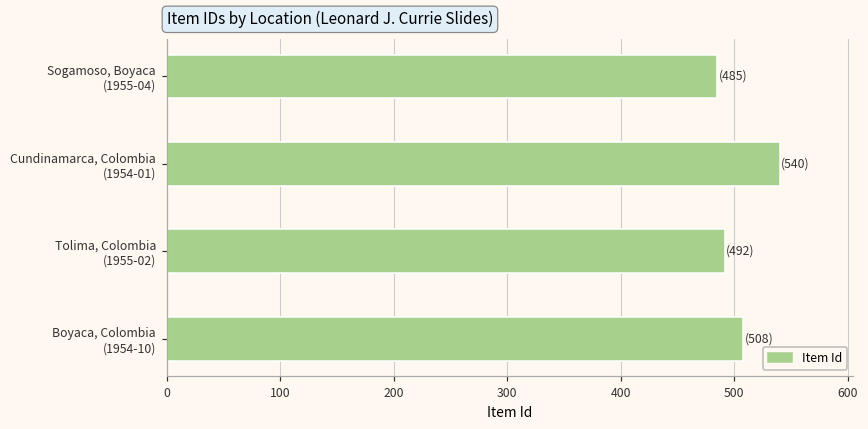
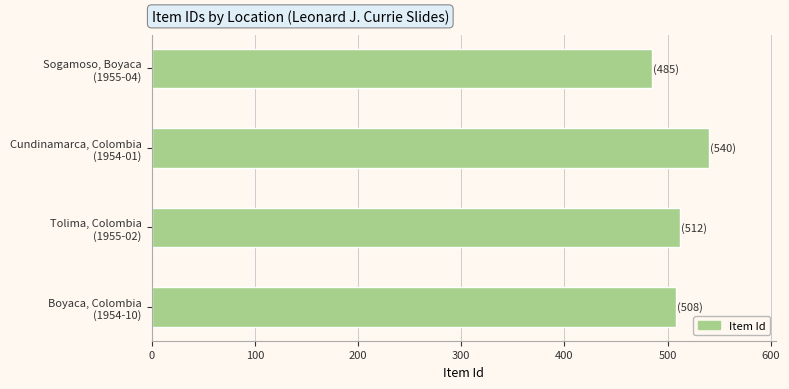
Tolima, Colombia (1955-02): (492) -> (512)
